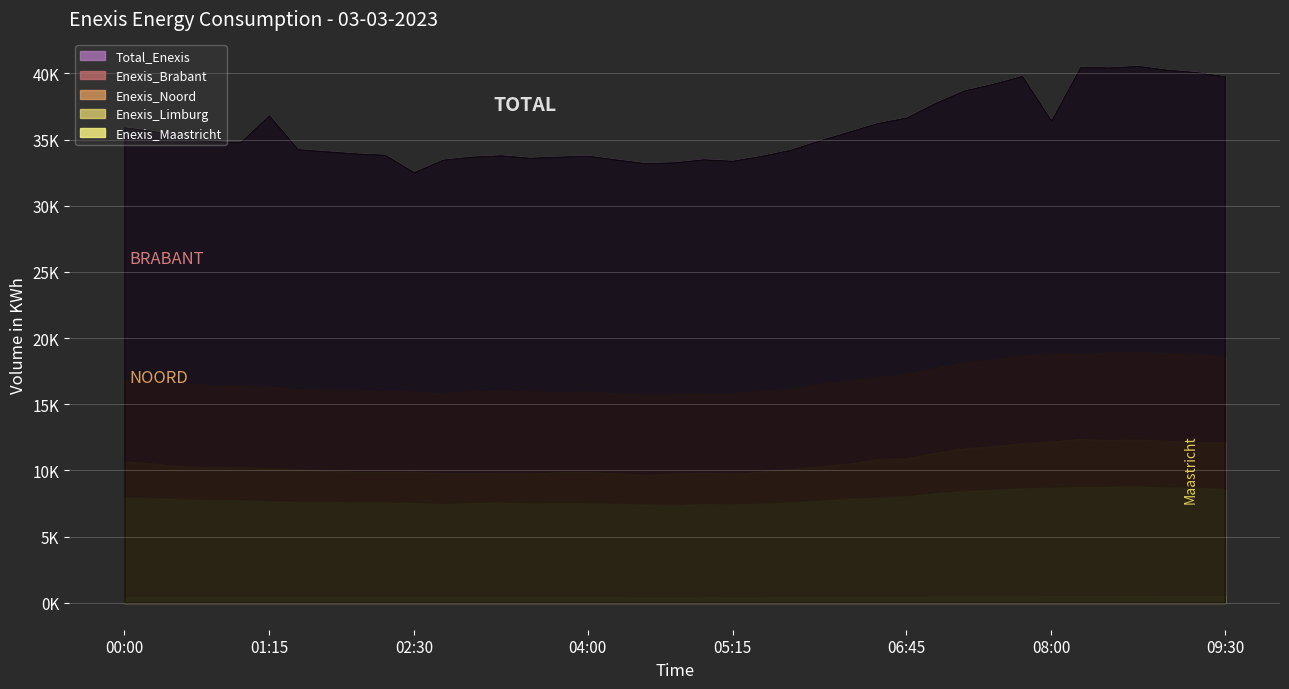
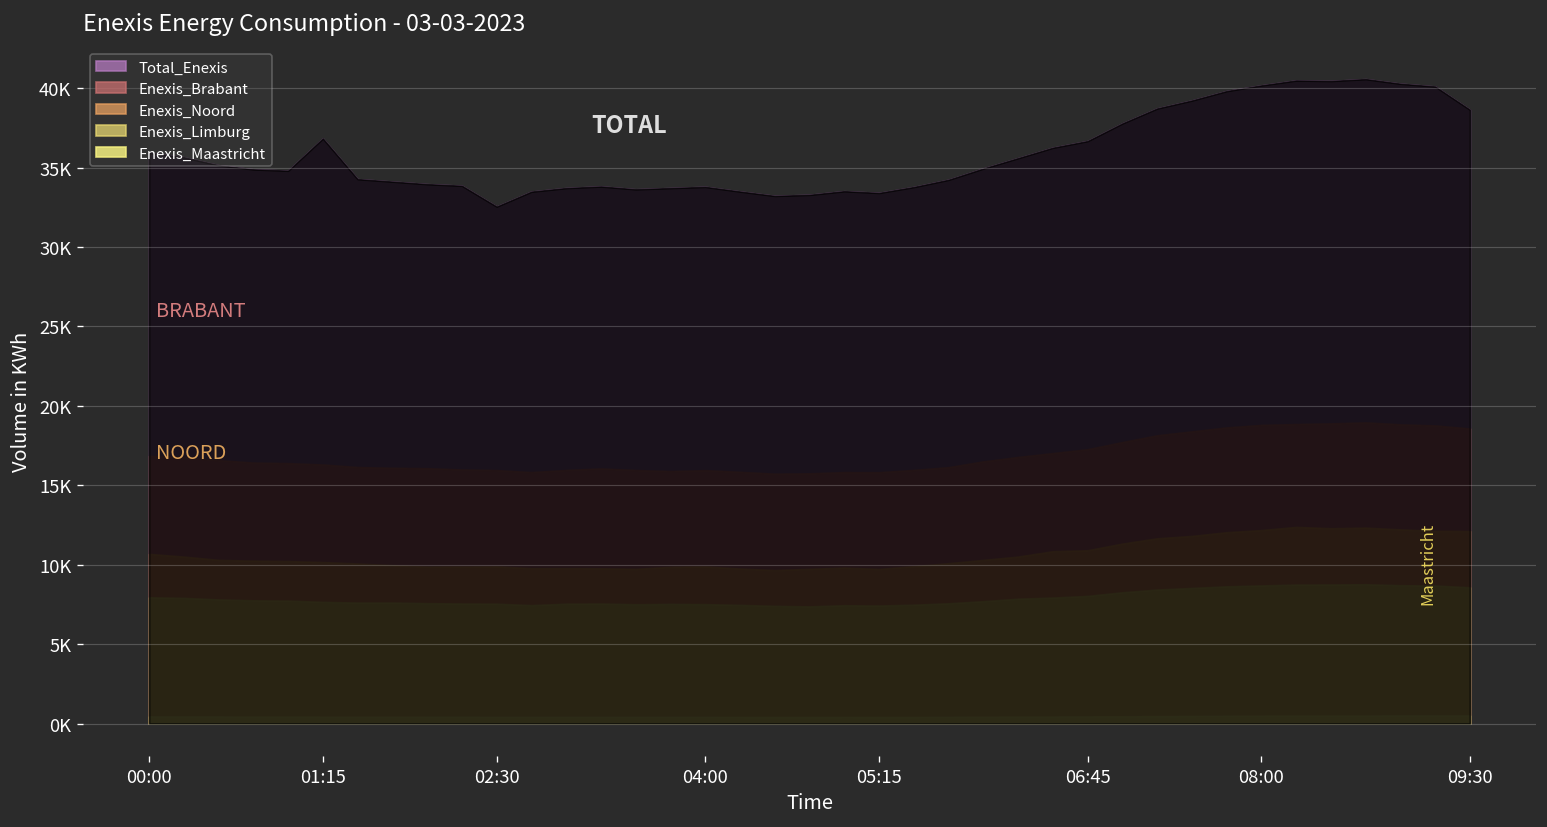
Total_Enexis, 08:00: 36500 -> 40200
Total_Enexis, 09:30: 39800 -> 38600
